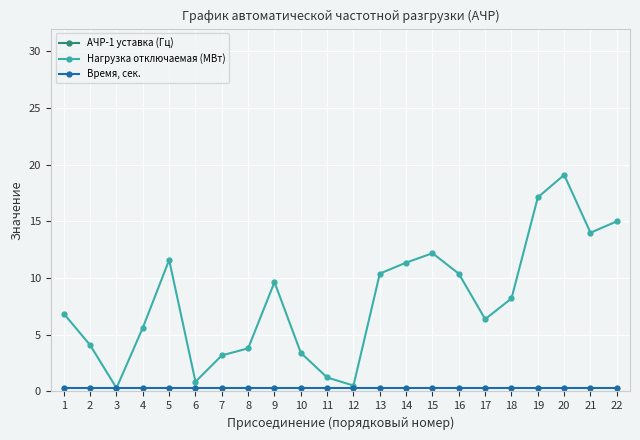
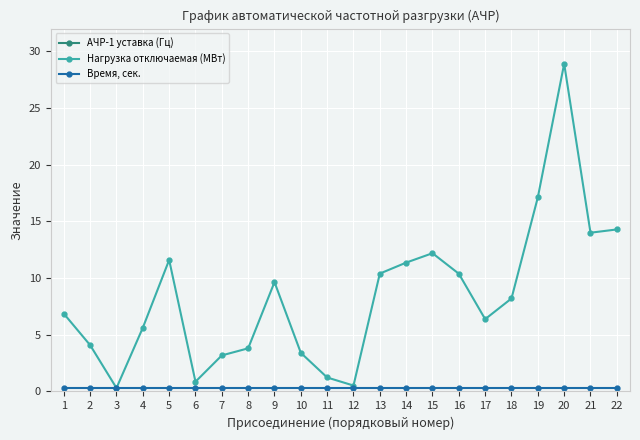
Нагрузка отключаемая (МВт), 20: 19.1 -> 28.9
Нагрузка отключаемая (МВт), 22: 15.0 -> 14.3
